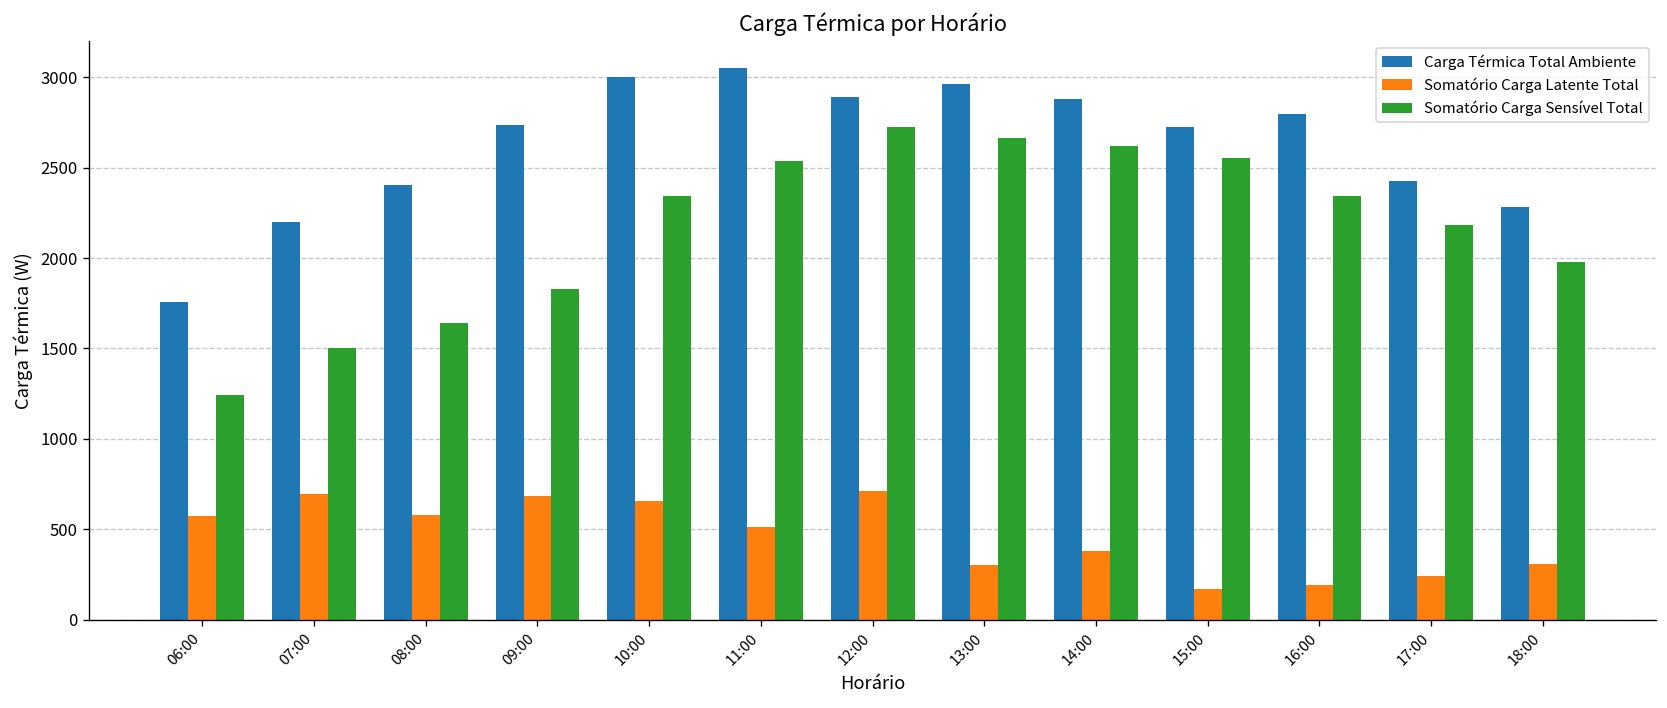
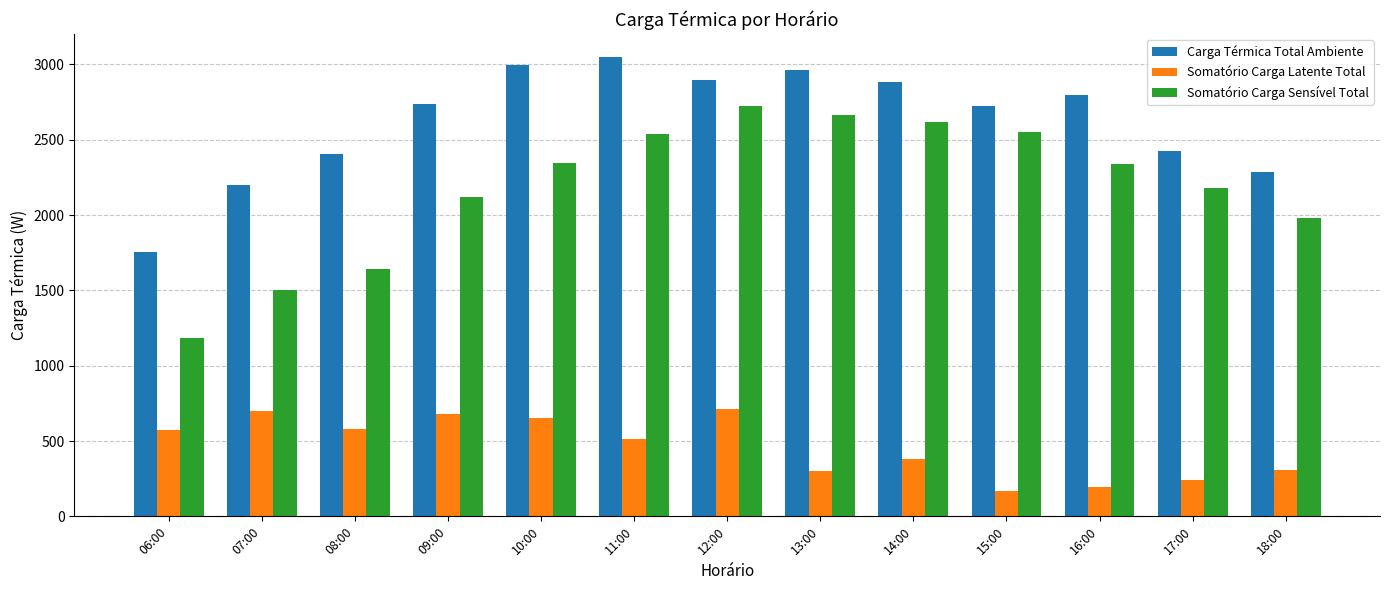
Somatório Carga Sensível Total, 06:00: 1240 -> 1180
Somatório Carga Sensível Total, 09:00: 1830 -> 2120
